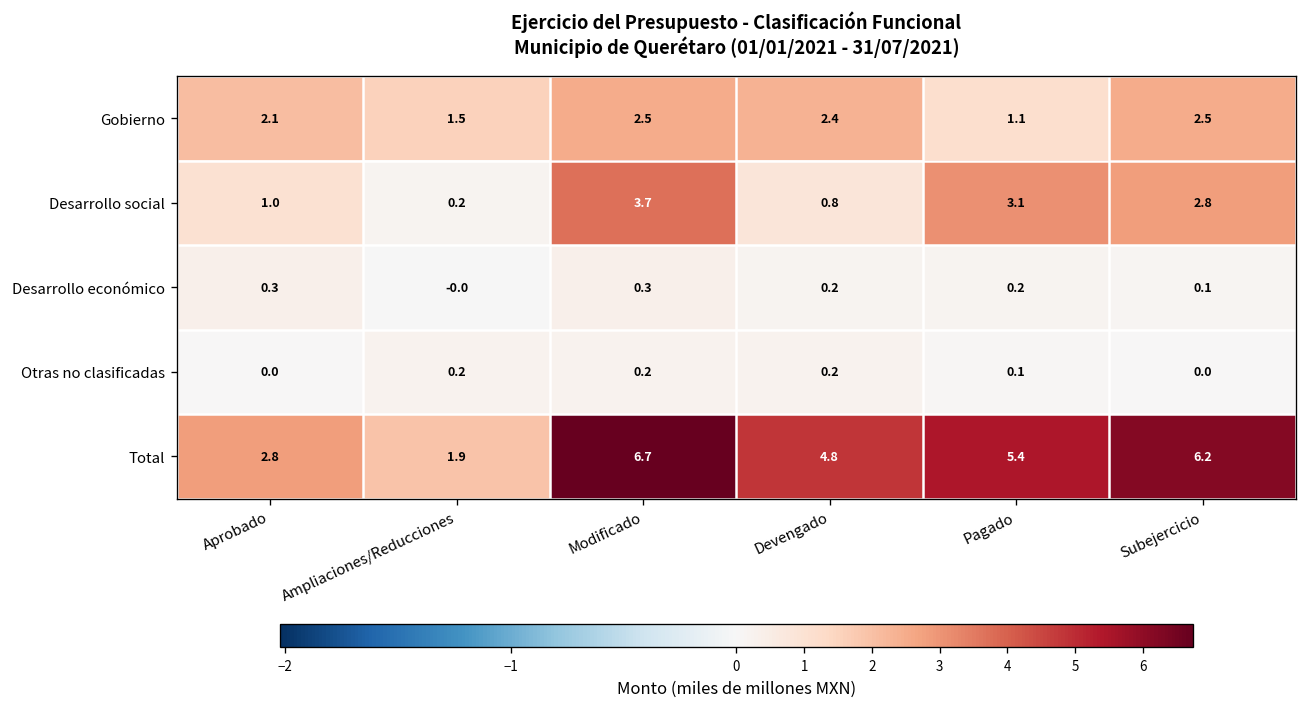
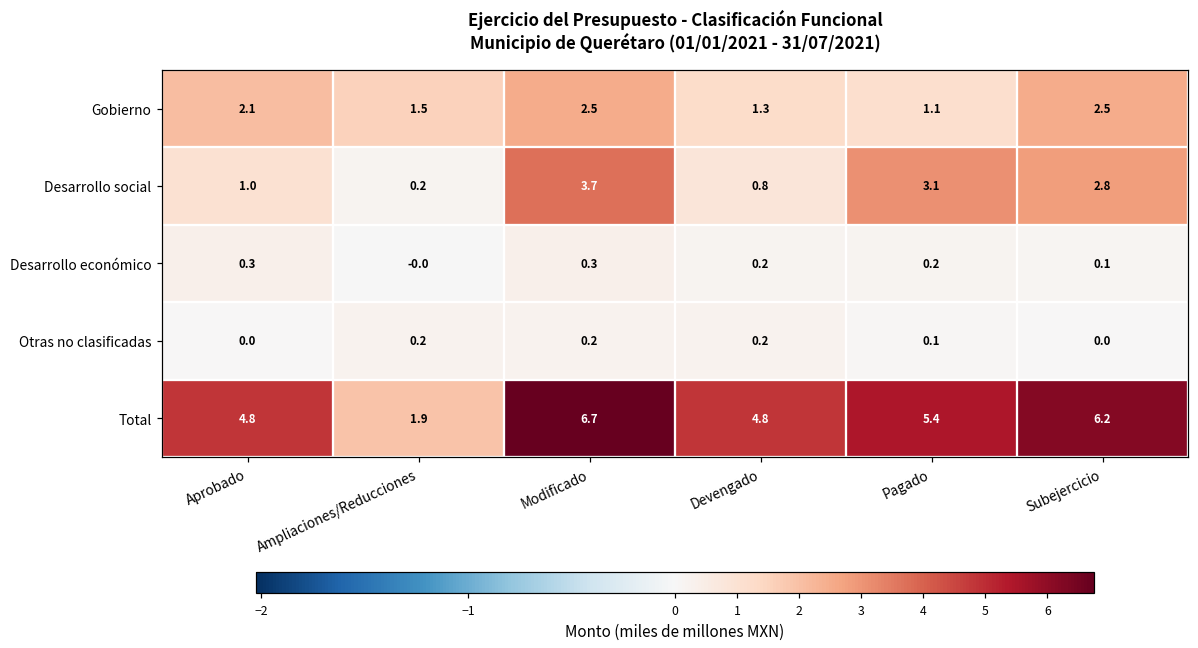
Gobierno, Devengado: 2.4 -> 1.3
Total, Aprobado: 2.8 -> 4.8
